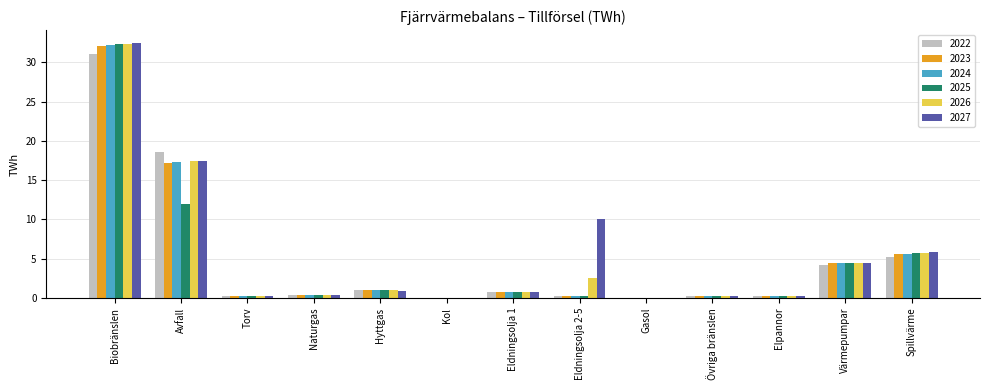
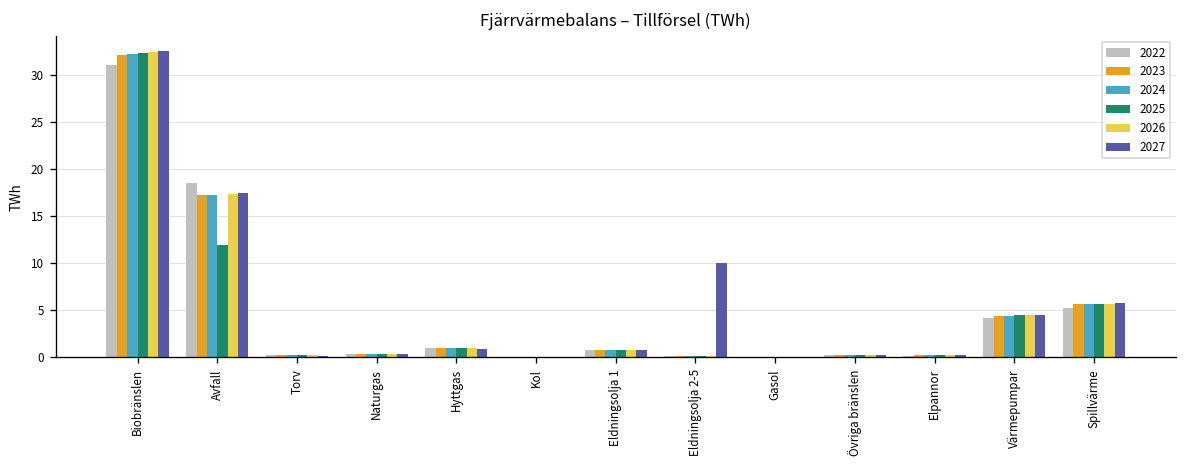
2026, Eldningsolja 2-5: 2 -> 0
